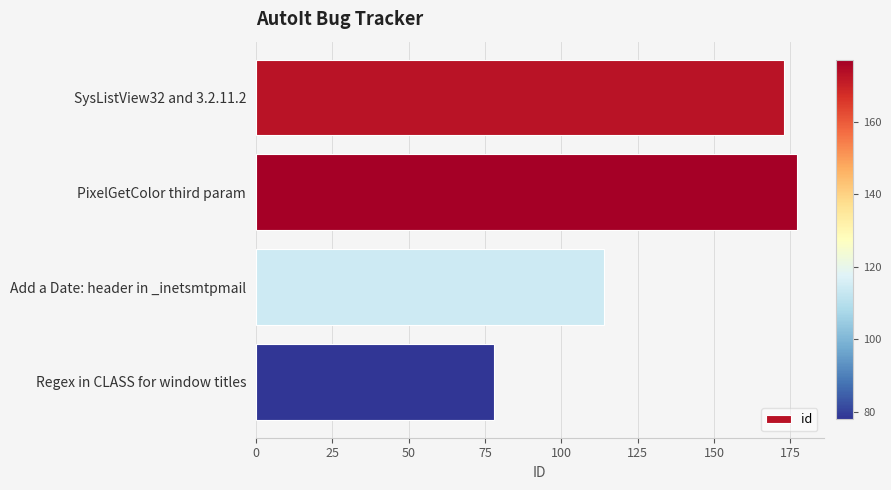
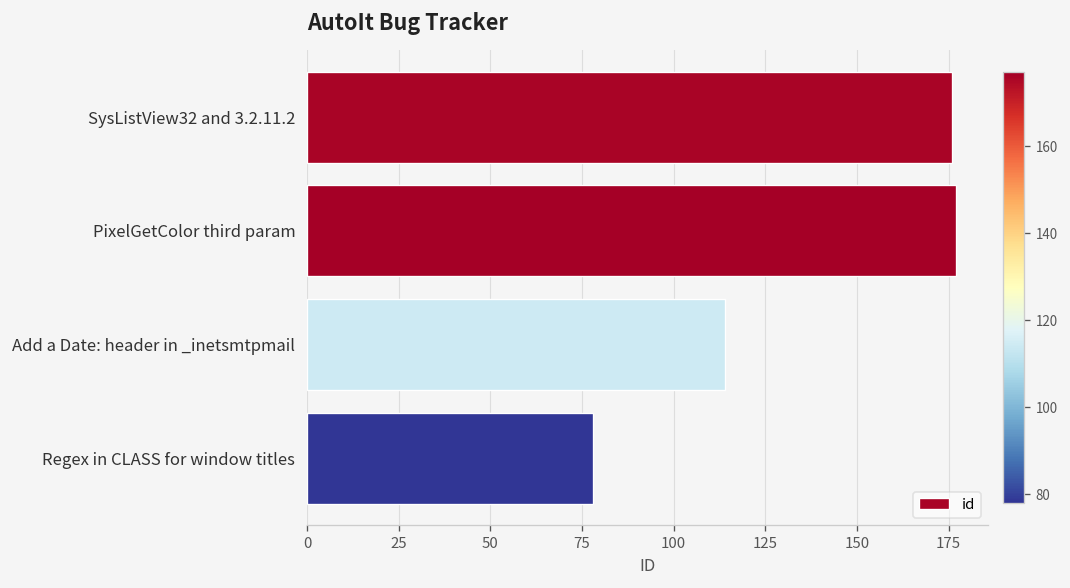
SysListView32 and 3.2.11.2: 173 -> 176
